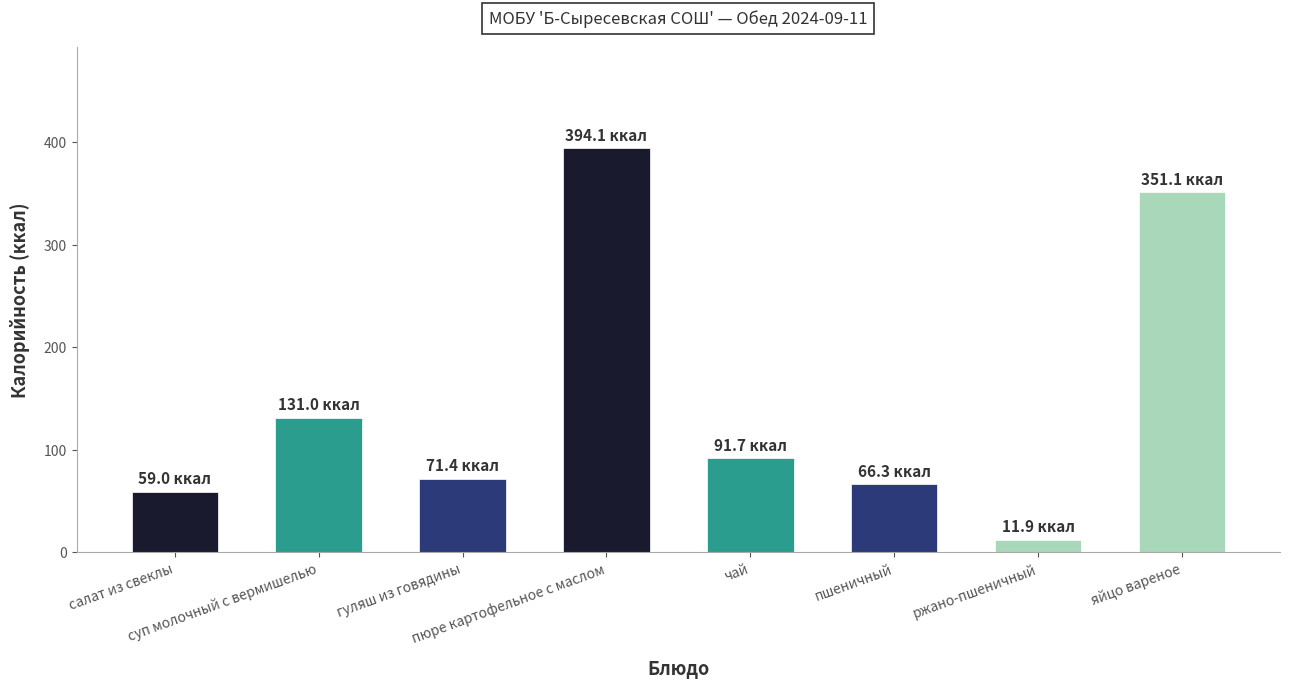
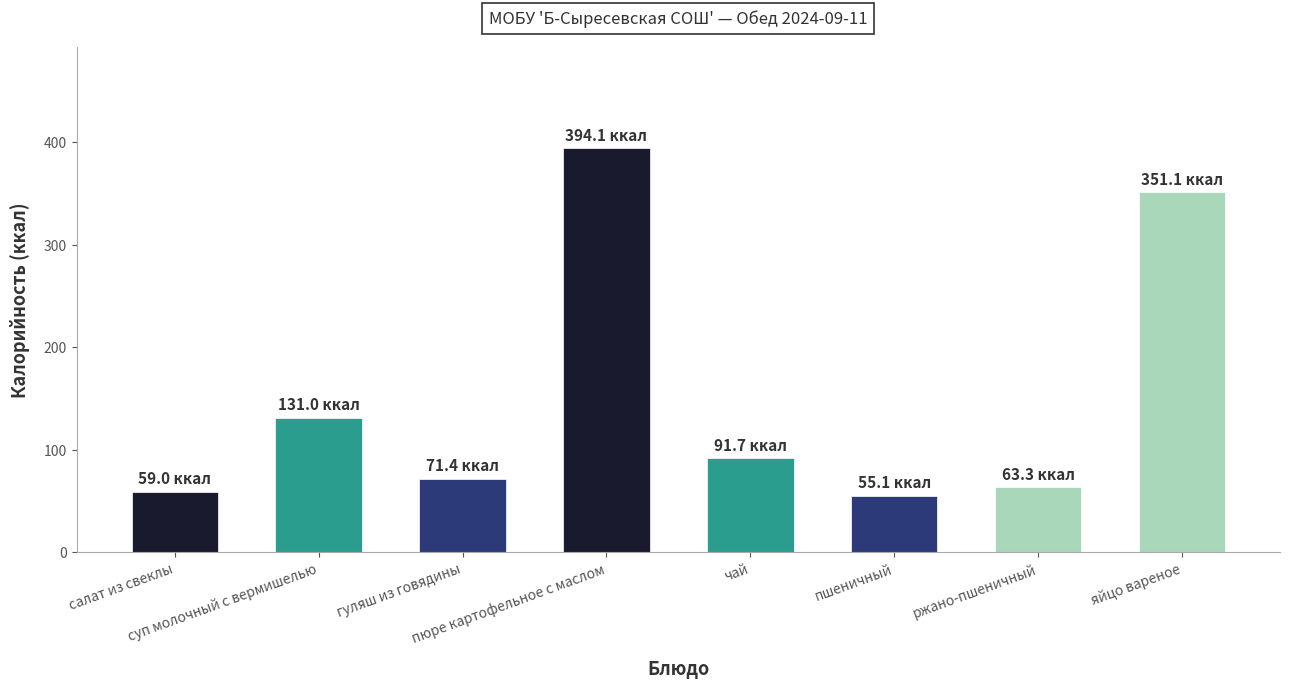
пшеничный: 66.3 -> 55.1
ржано-пшеничный: 11.9 -> 63.3
